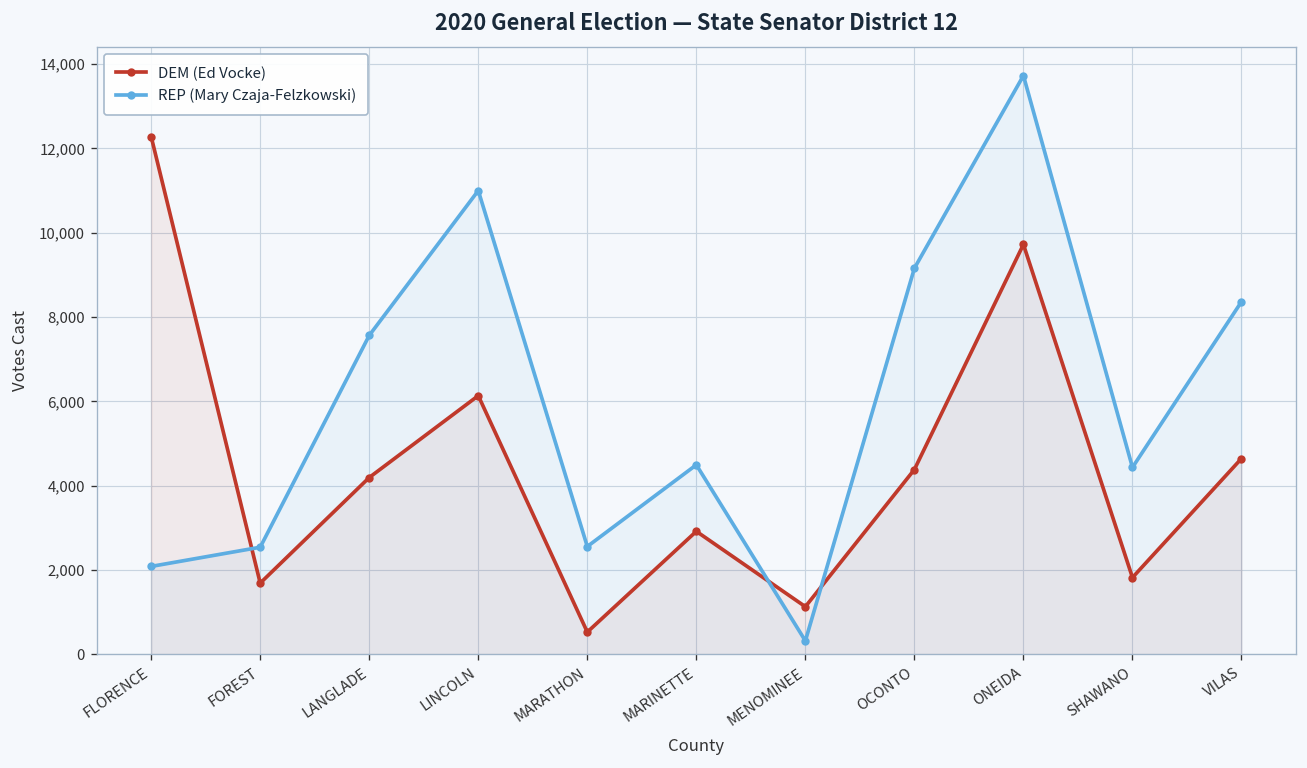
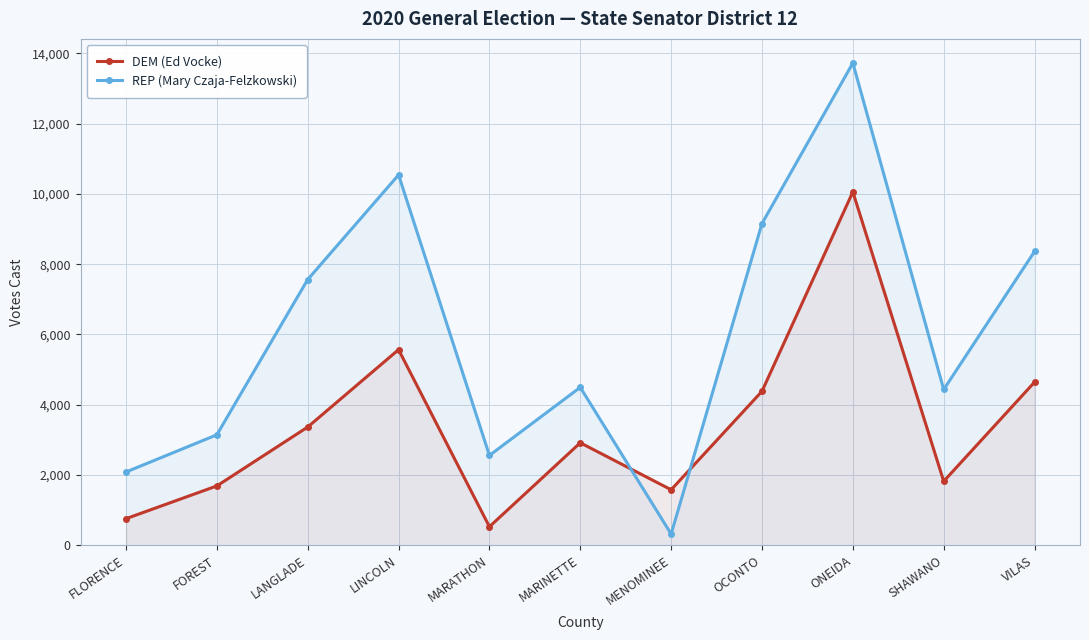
DEM (Ed Vocke), FLORENCE: 12,300 -> 800
REP (Mary Czaja-Felzkowski), FOREST: 2,500 -> 3,100
DEM (Ed Vocke), LANGLADE: 4,200 -> 3,400
DEM (Ed Vocke), LINCOLN: 6,100 -> 5,600
REP (Mary Czaja-Felzkowski), LINCOLN: 11,000 -> 10,500
DEM (Ed Vocke), MENOMINEE: 1,100 -> 1,600
DEM (Ed Vocke), ONEIDA: 9,700 -> 10,100
